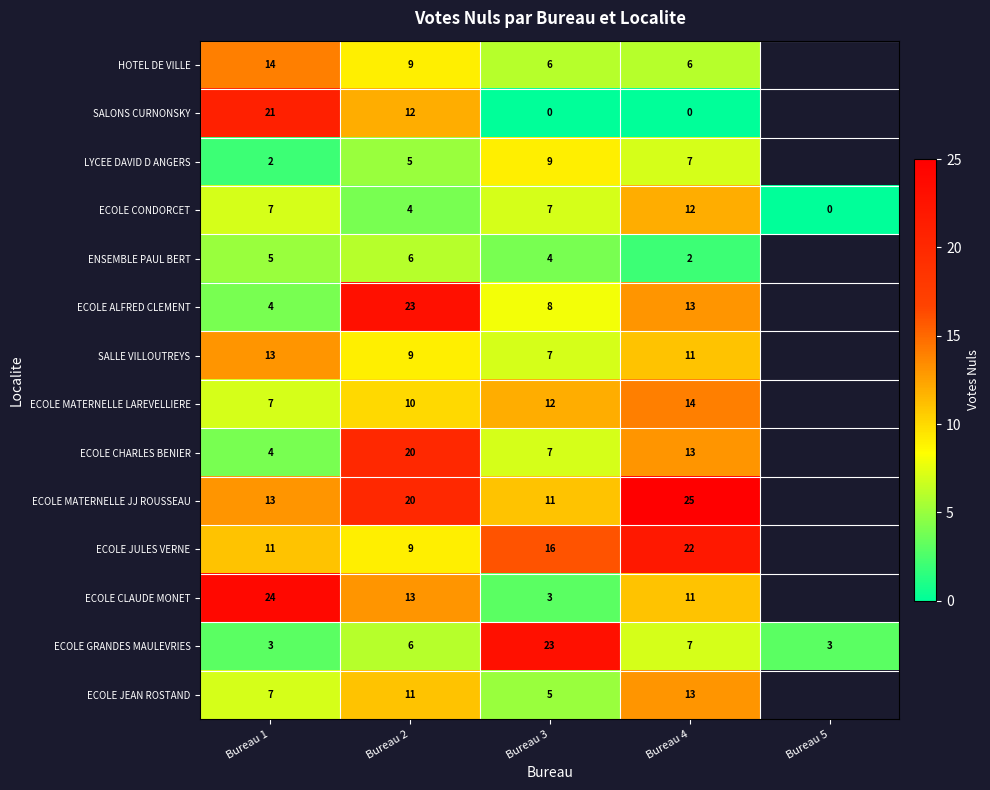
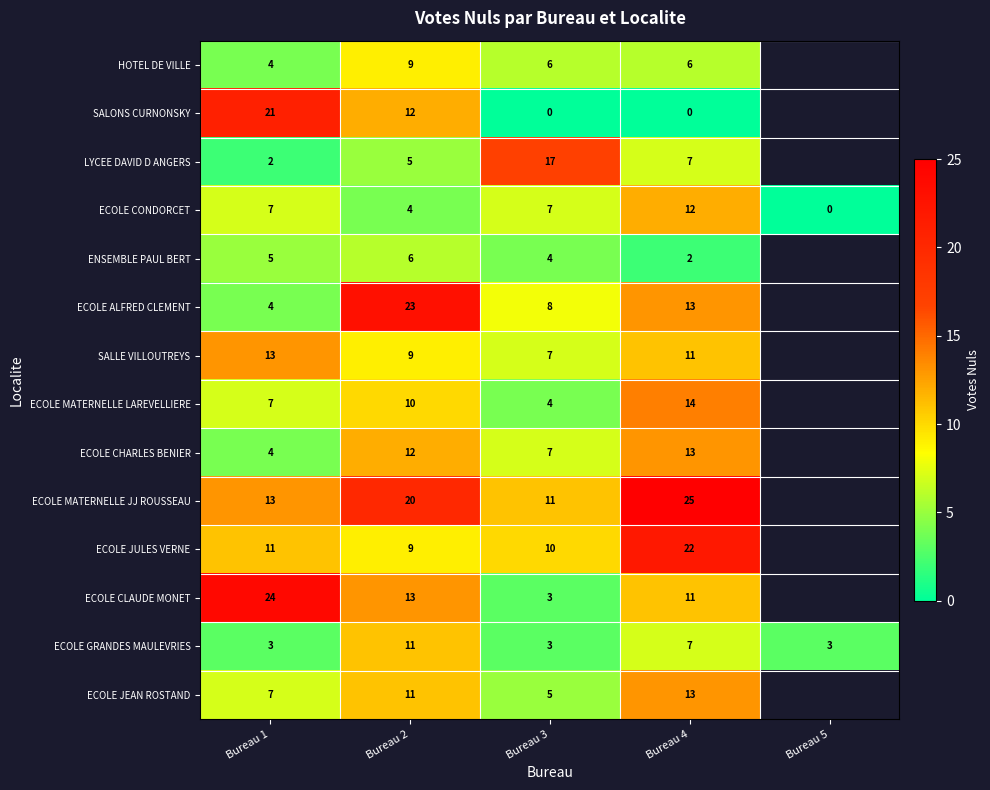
HOTEL DE VILLE, Bureau 1: 14 -> 4
LYCEE DAVID D ANGERS, Bureau 3: 9 -> 17
ECOLE MATERNELLE LAREVELLIERE, Bureau 3: 12 -> 4
ECOLE CHARLES BENIER, Bureau 2: 20 -> 12
ECOLE JULES VERNE, Bureau 3: 16 -> 10
ECOLE GRANDES MAULEVRIES, Bureau 2: 6 -> 11
ECOLE GRANDES MAULEVRIES, Bureau 3: 23 -> 3
